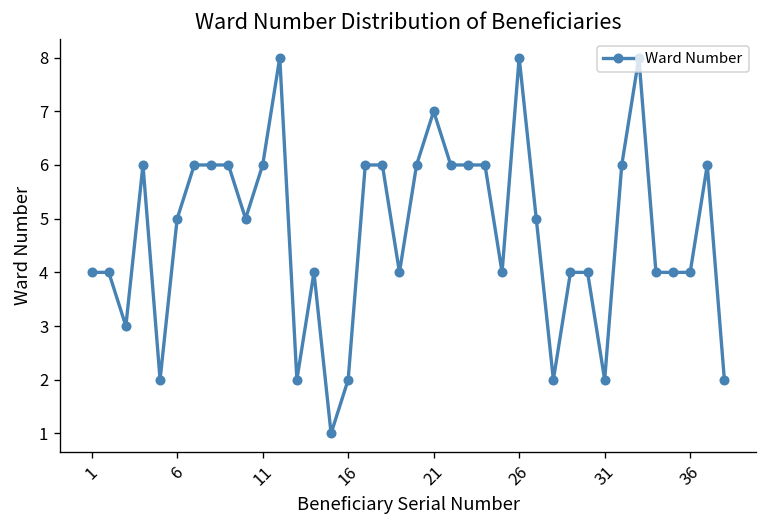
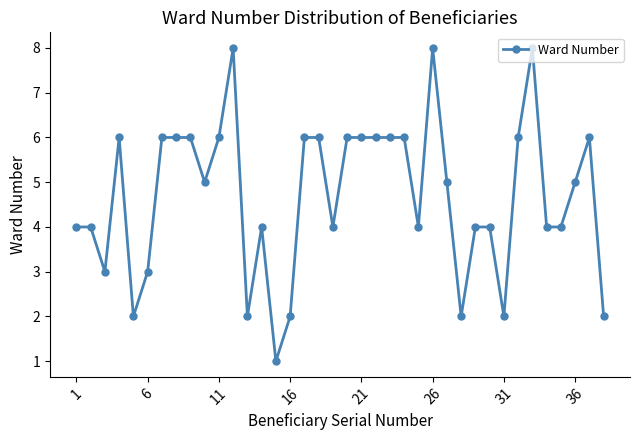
6: 5 -> 3
21: 7 -> 6
36: 4 -> 5
